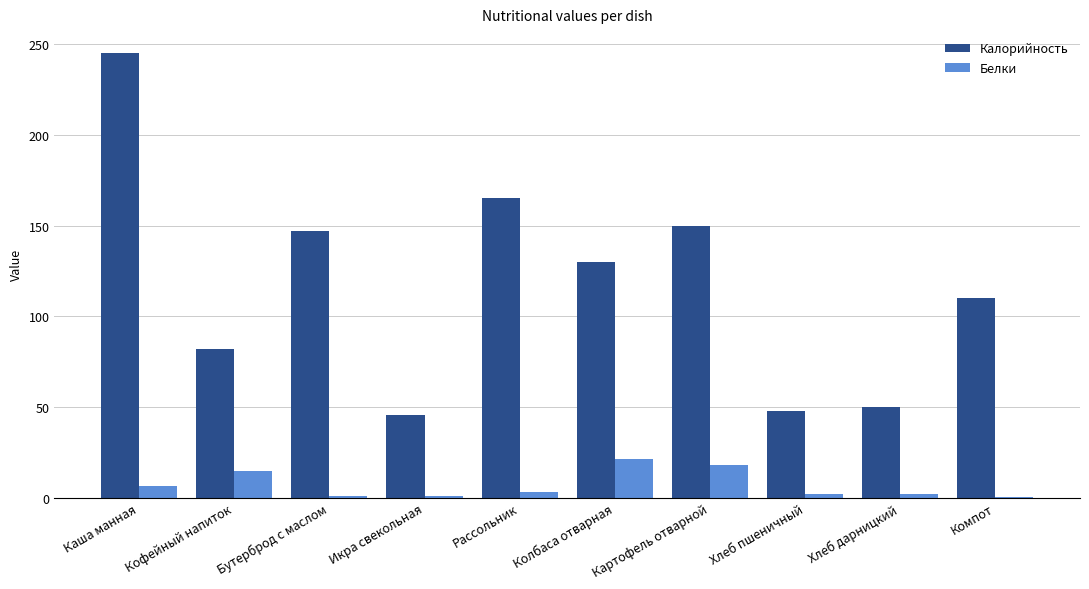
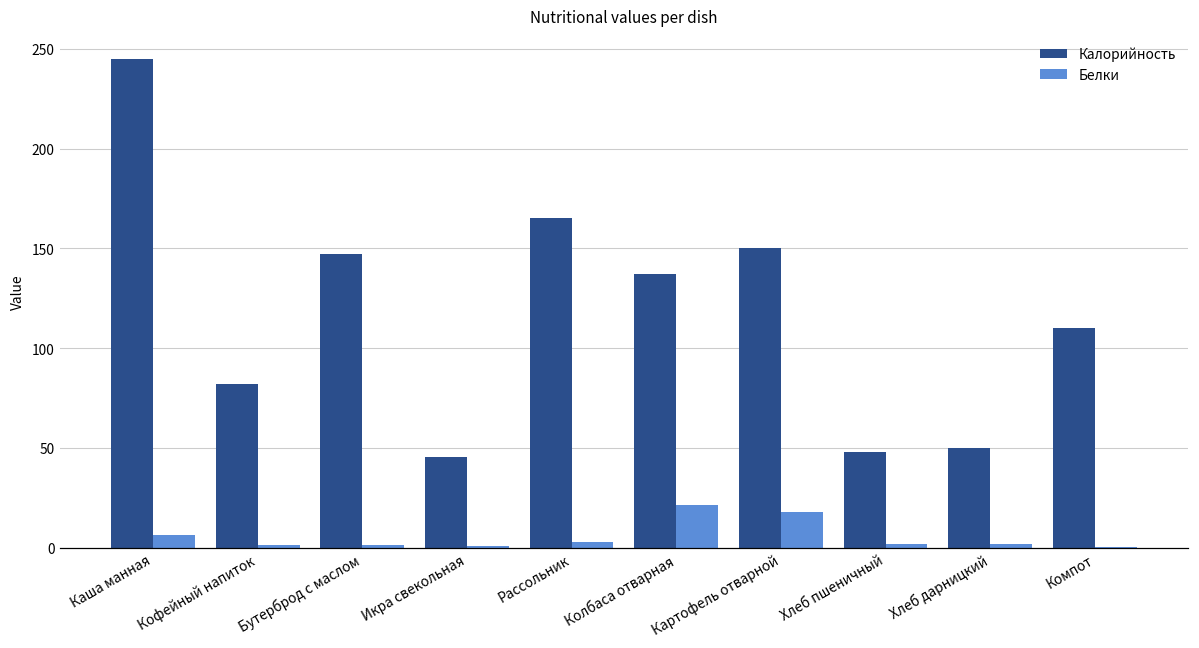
Белки, Кофейный напиток: 15 -> 1
Калорийность, Колбаса отварная: 130 -> 137
